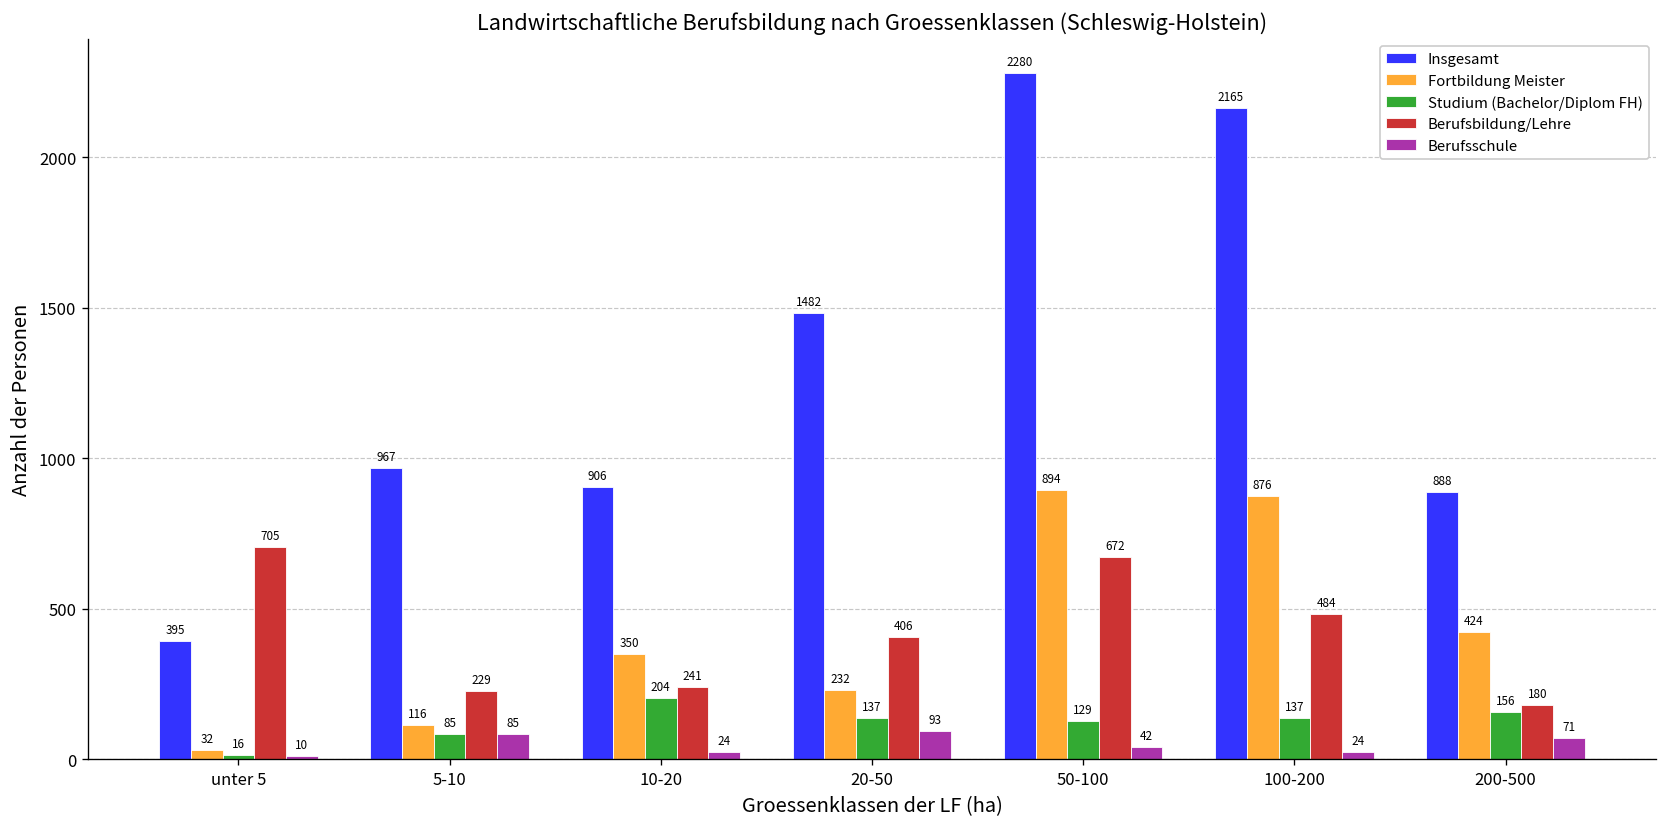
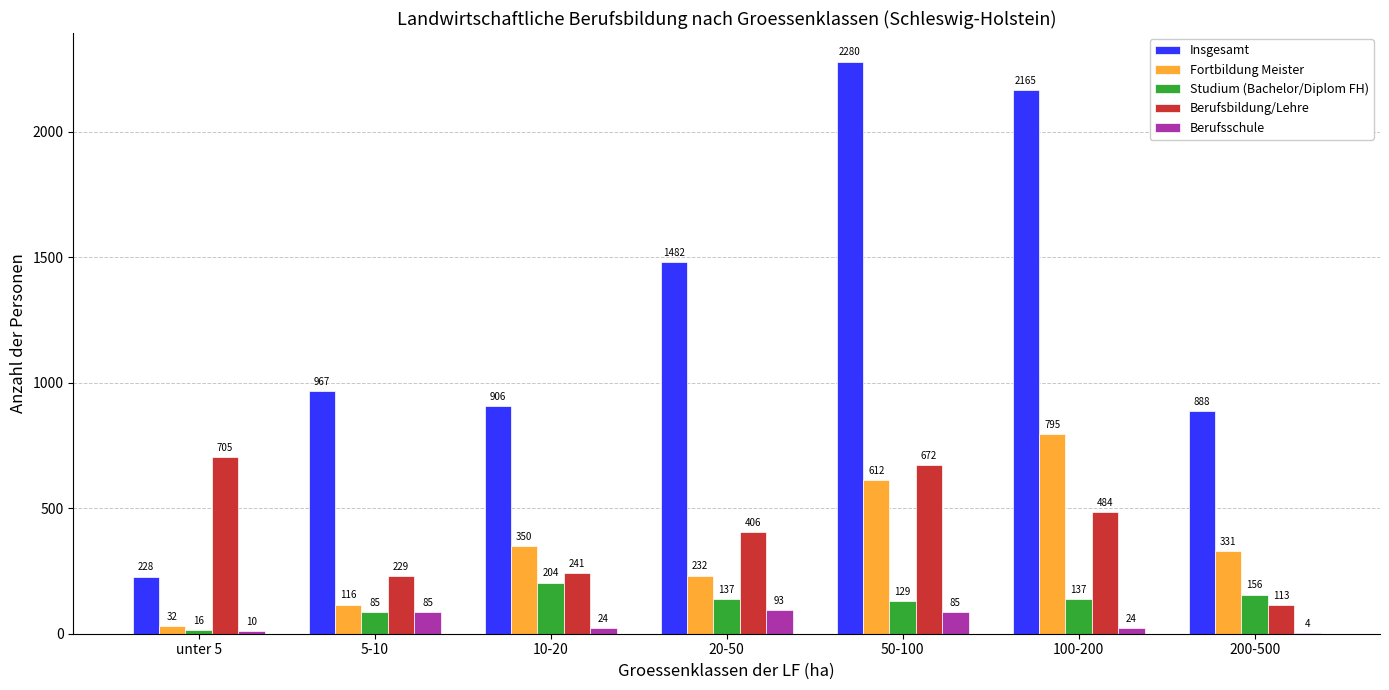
Insgesamt, unter 5: 395 -> 228
Fortbildung Meister, 50-100: 894 -> 612
Berufsschule, 50-100: 42 -> 85
Fortbildung Meister, 100-200: 876 -> 795
Fortbildung Meister, 200-500: 424 -> 331
Berufsbildung/Lehre, 200-500: 180 -> 113
Berufsschule, 200-500: 71 -> 4
